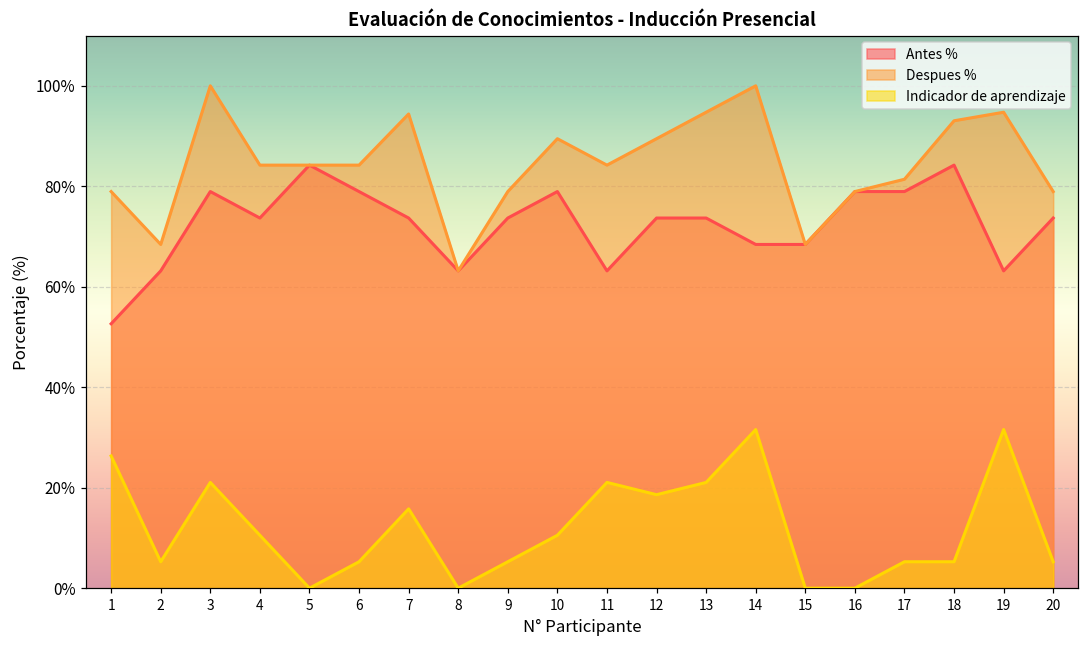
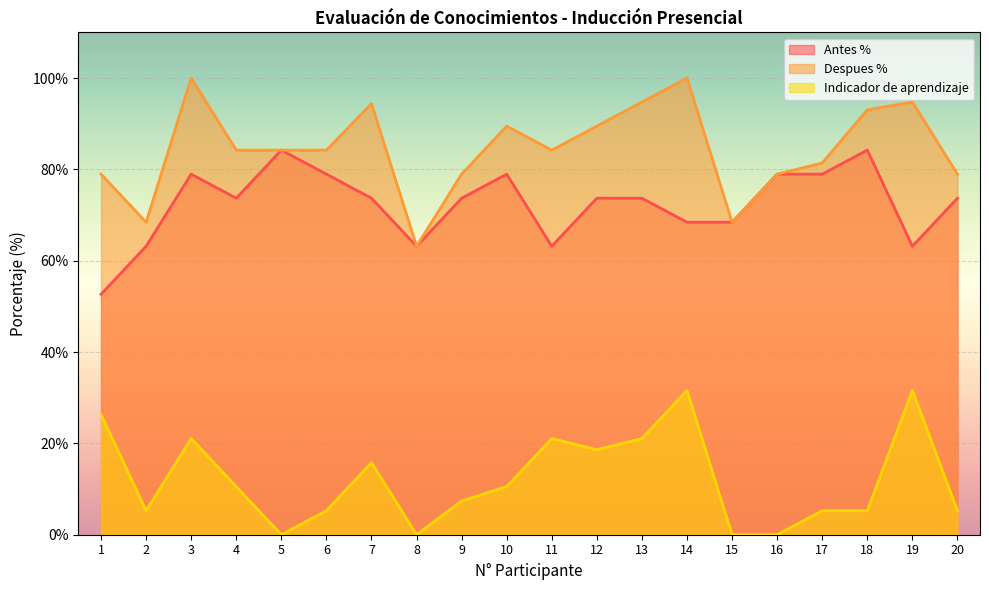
Indicador de aprendizaje, 9: 5% -> 7%
